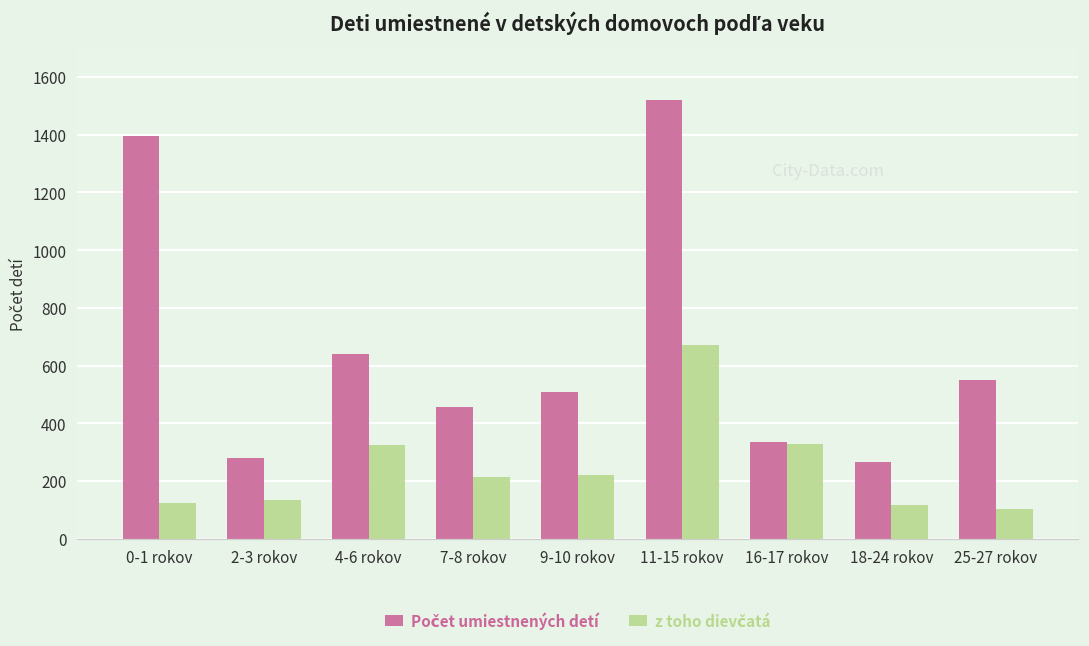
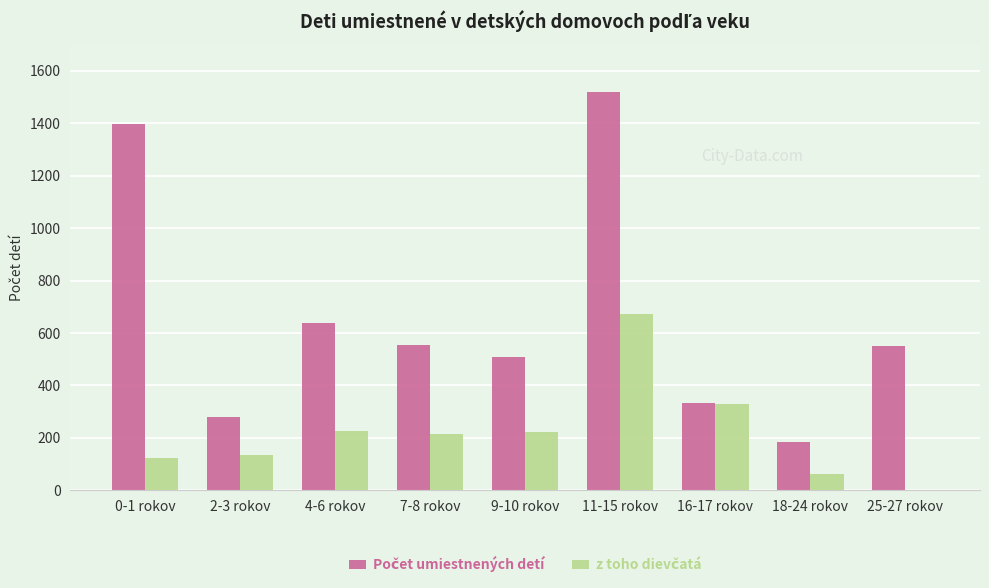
z toho dievčatá, 4-6 rokov: 330 -> 230
Počet umiestnených detí, 7-8 rokov: 460 -> 550
Počet umiestnených detí, 18-24 rokov: 270 -> 180
z toho dievčatá, 18-24 rokov: 120 -> 60
z toho dievčatá, 25-27 rokov: 100 -> 0
